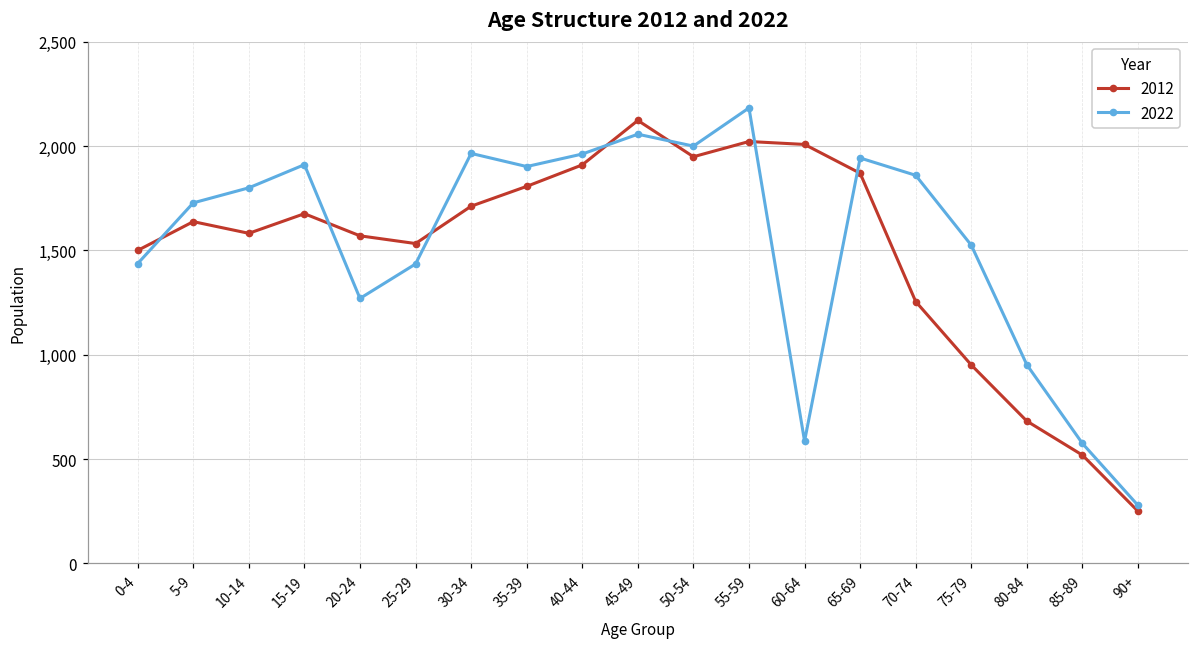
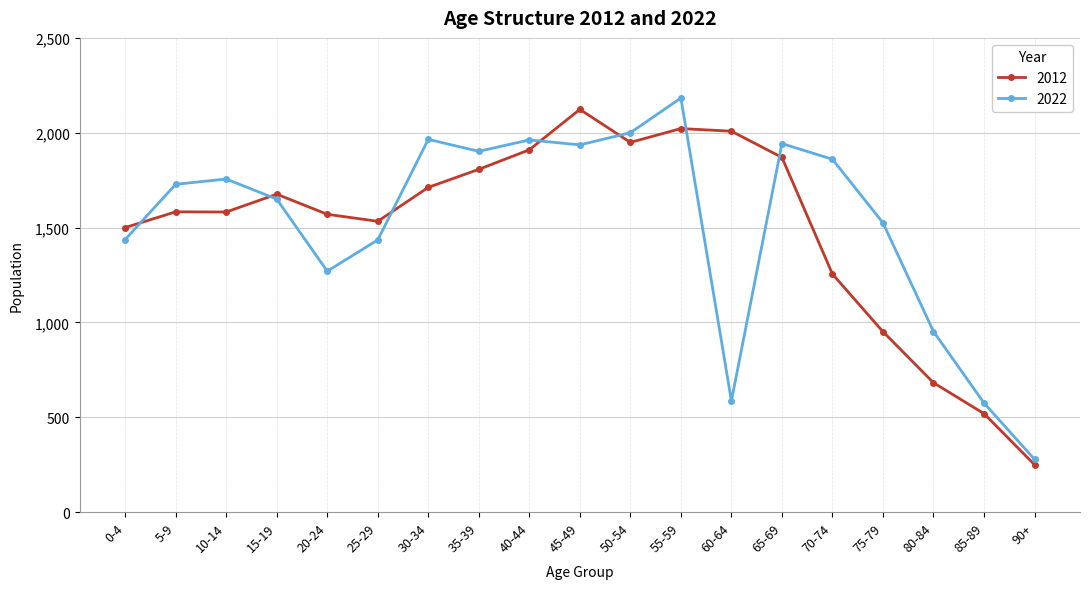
2012, 5-9: 1,640 -> 1,580
2022, 10-14: 1,800 -> 1,760
2022, 15-19: 1,910 -> 1,650
2022, 45-49: 2,060 -> 1,940
